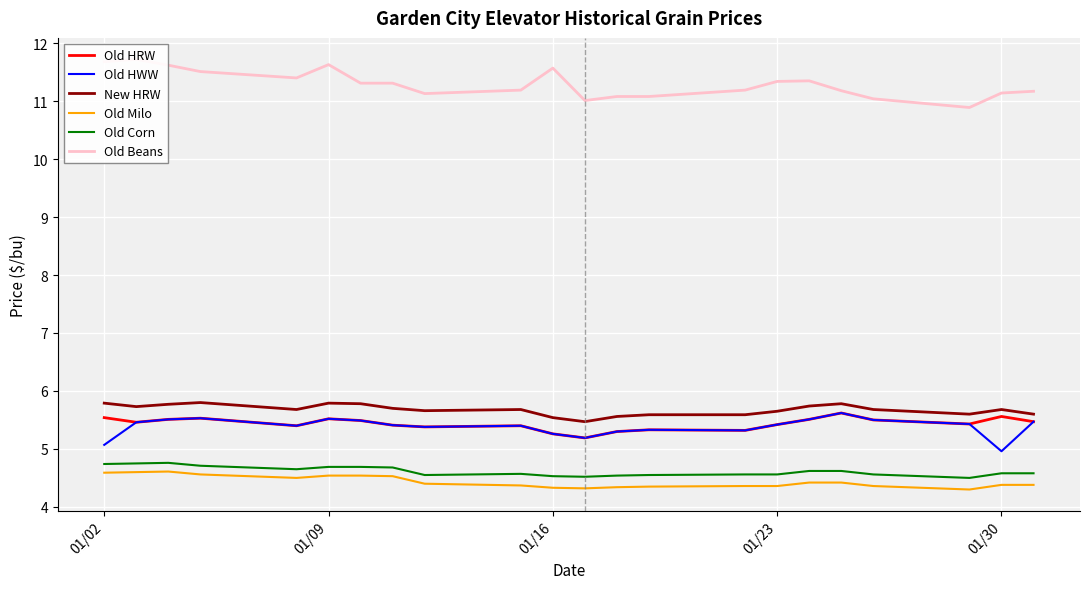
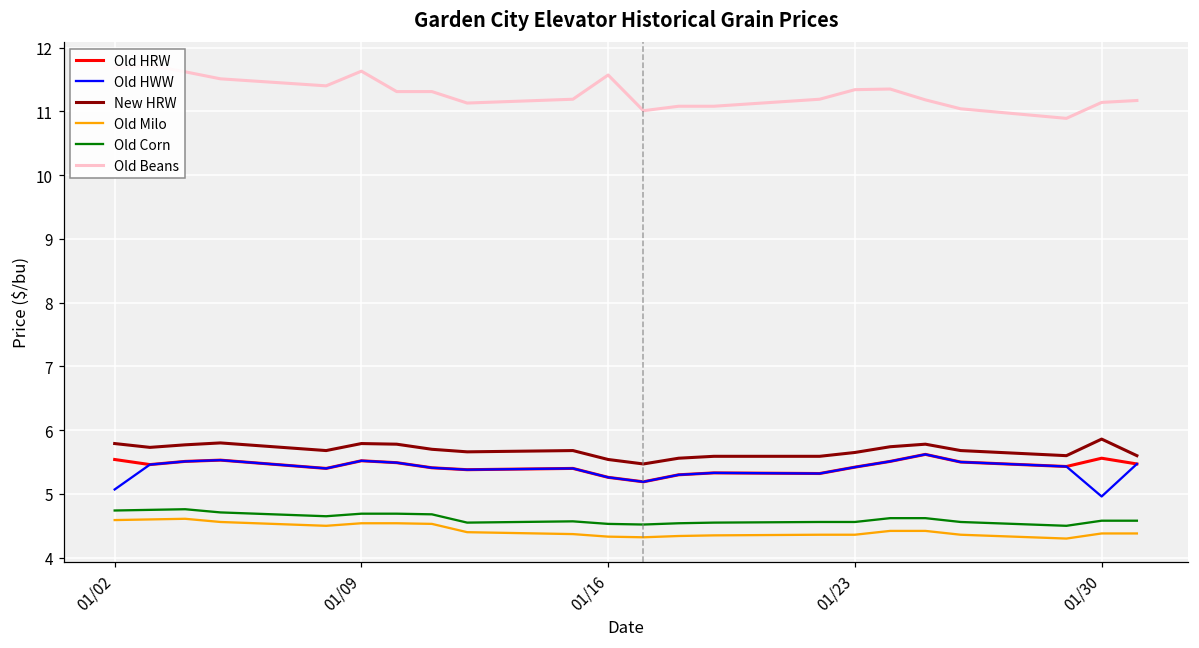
New HRW, 01/30: 5.7 -> 5.9
